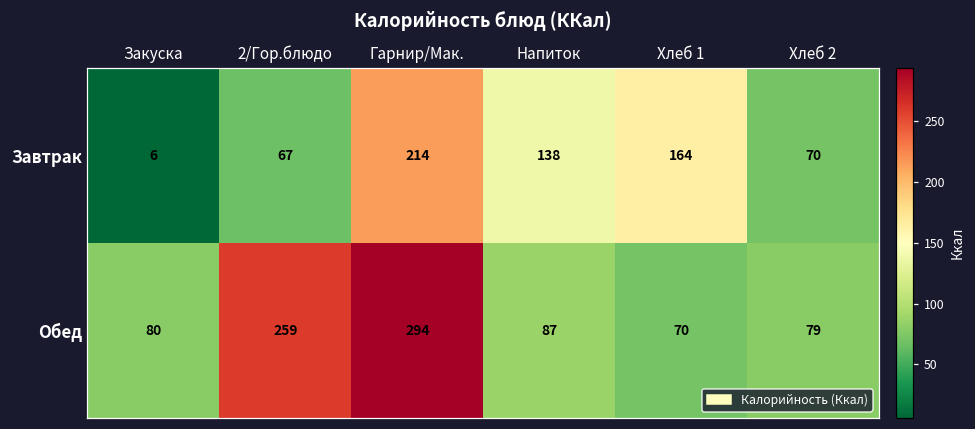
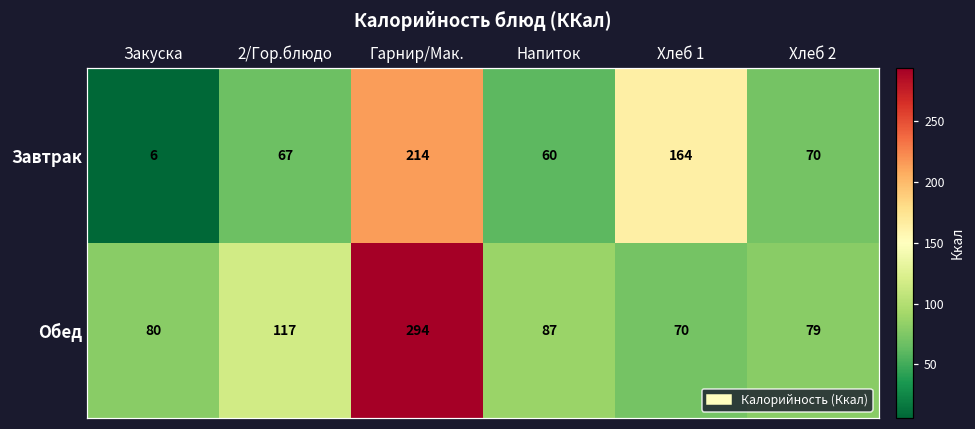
Завтрак, Напиток: 138 -> 60
Обед, 2/Гор.блюдо: 259 -> 117
